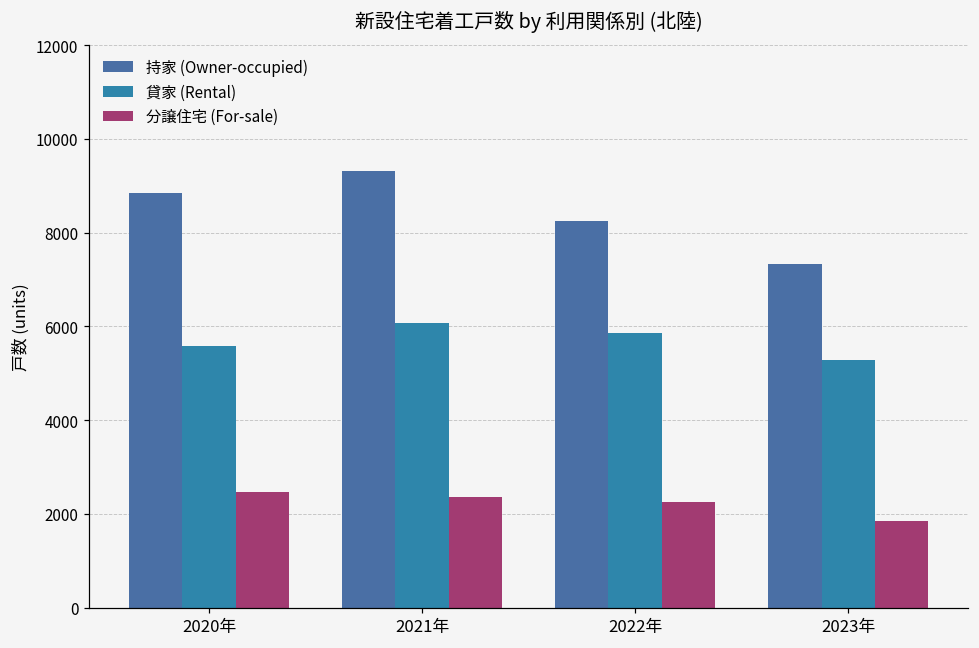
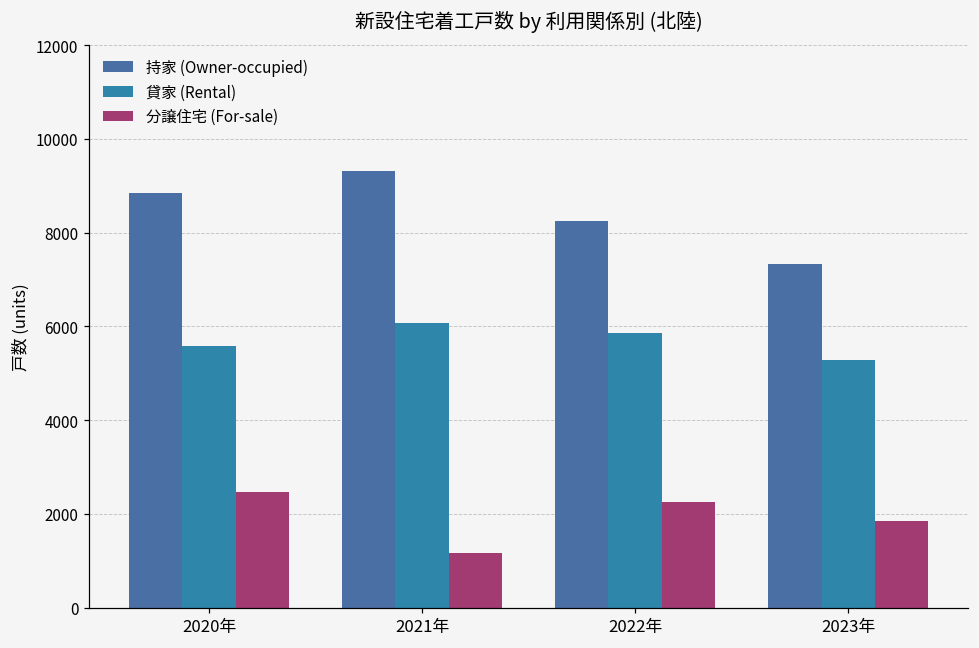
分譲住宅 (For-sale), 2021年: 2400 -> 1200
